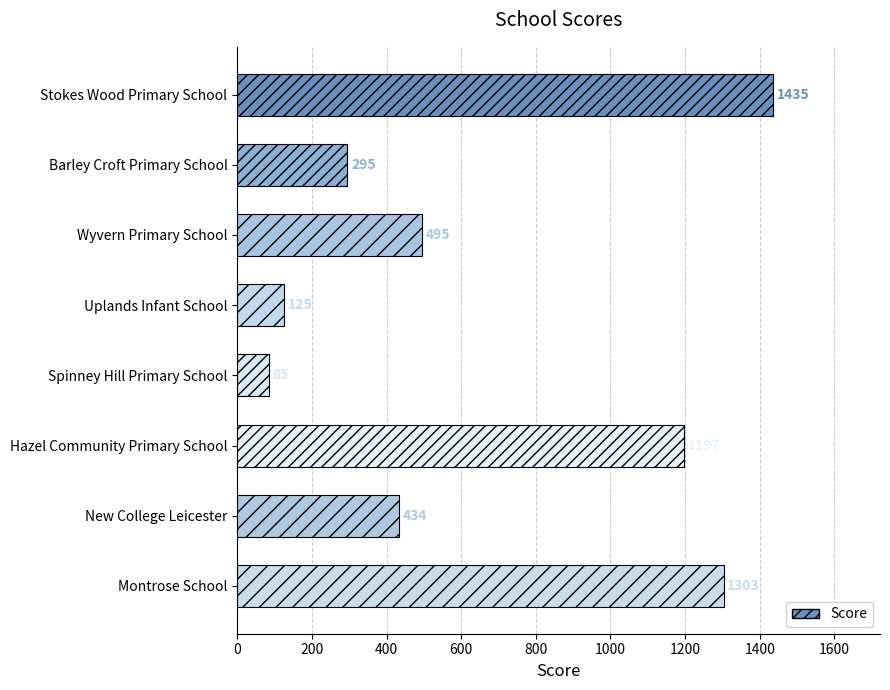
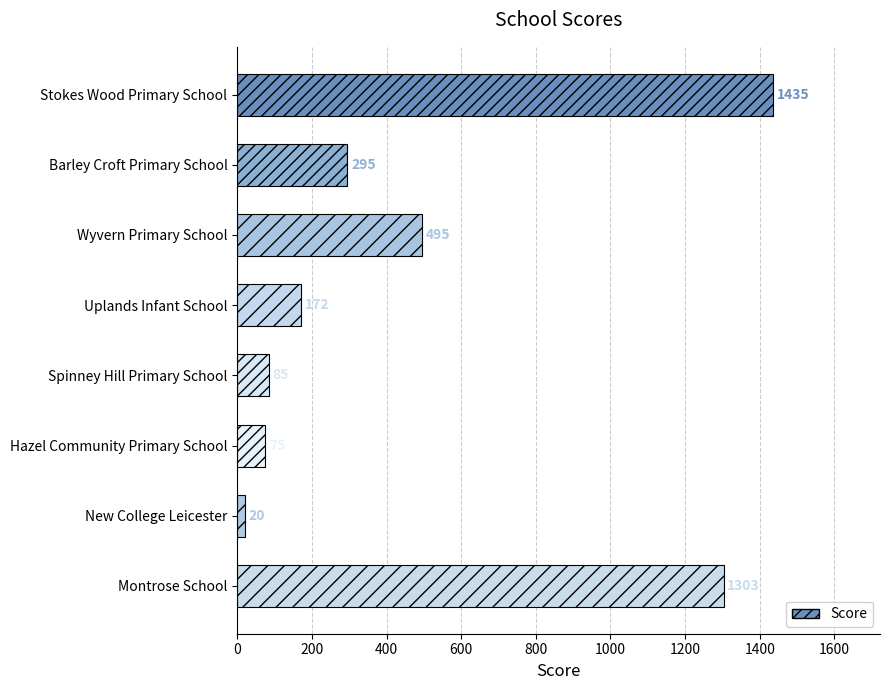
Uplands Infant School: 125 -> 172
Hazel Community Primary School: 1200 -> 80
New College Leicester: 434 -> 20
